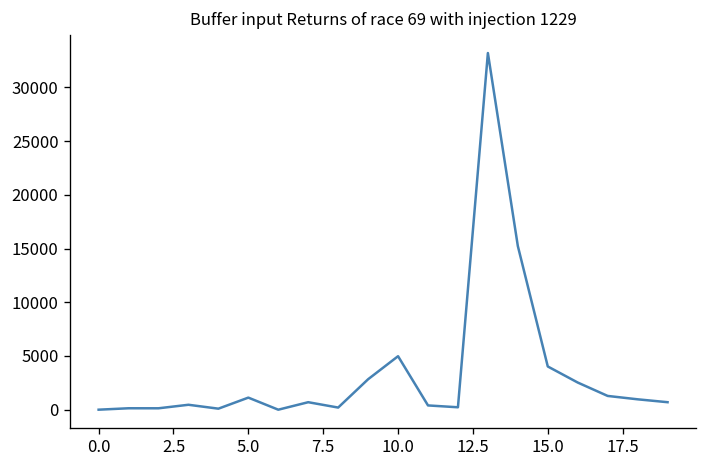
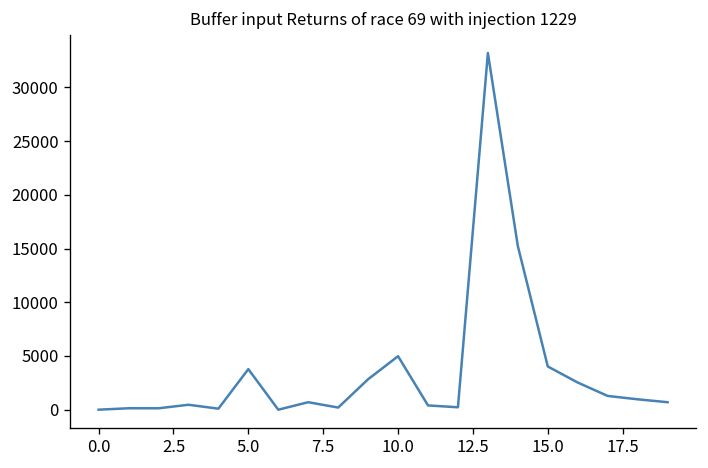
5.0: 1000 -> 4000
